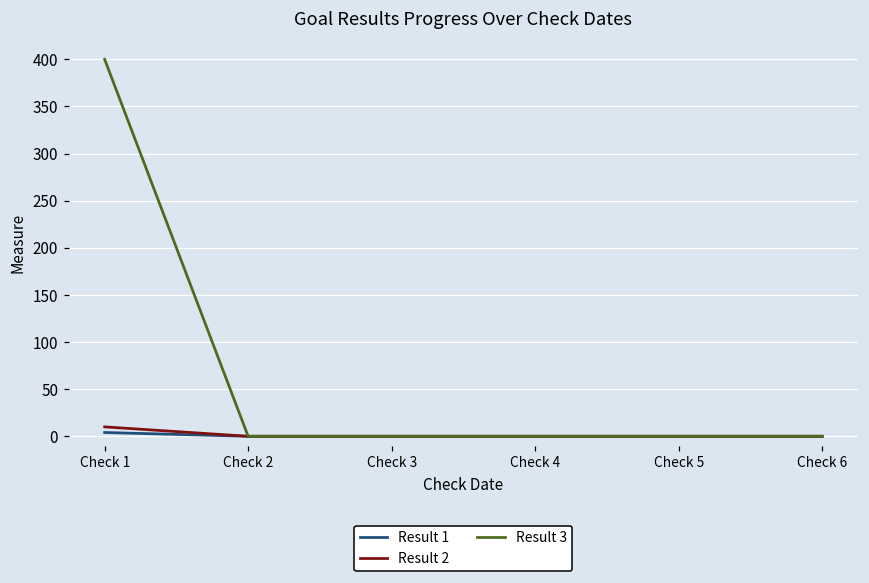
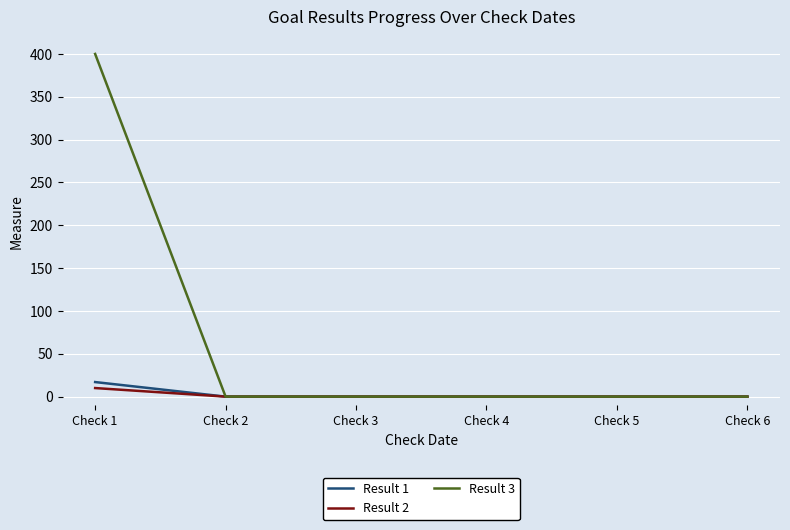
Result 1, Check 1: 0 -> 20
